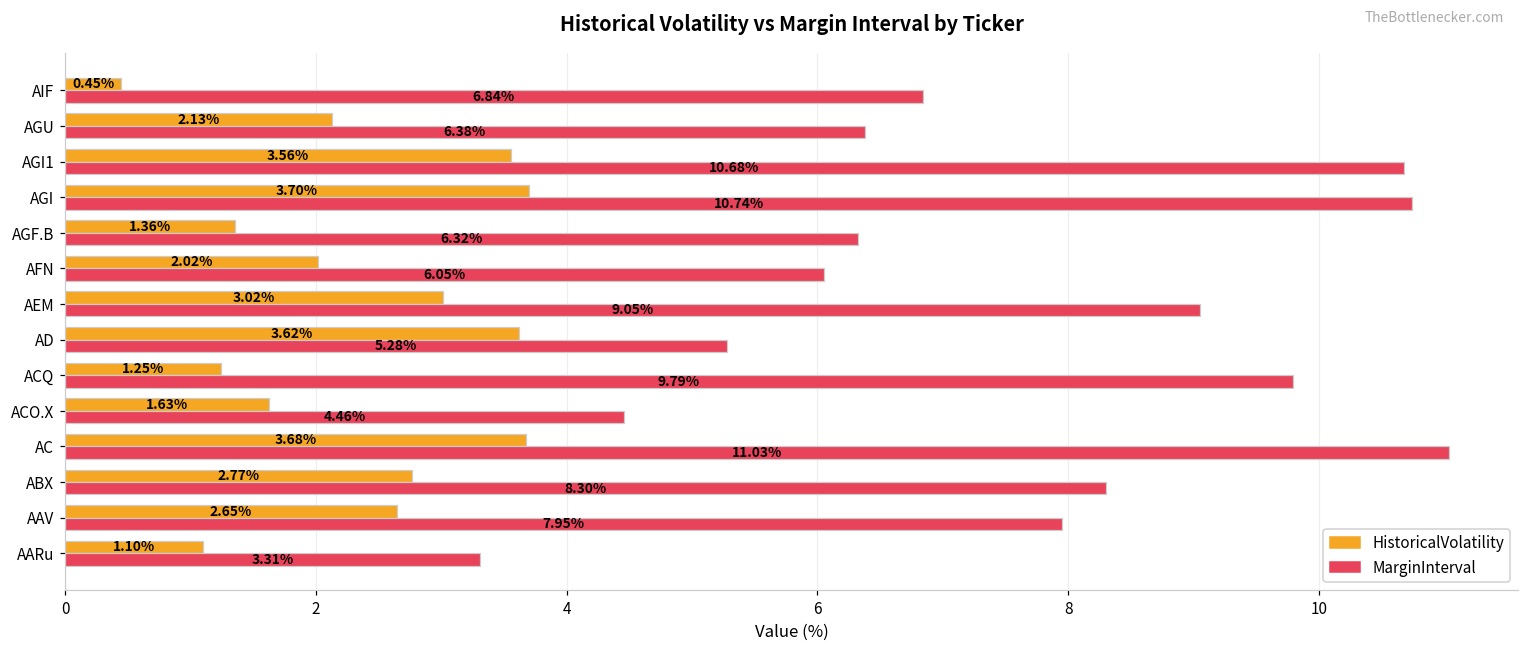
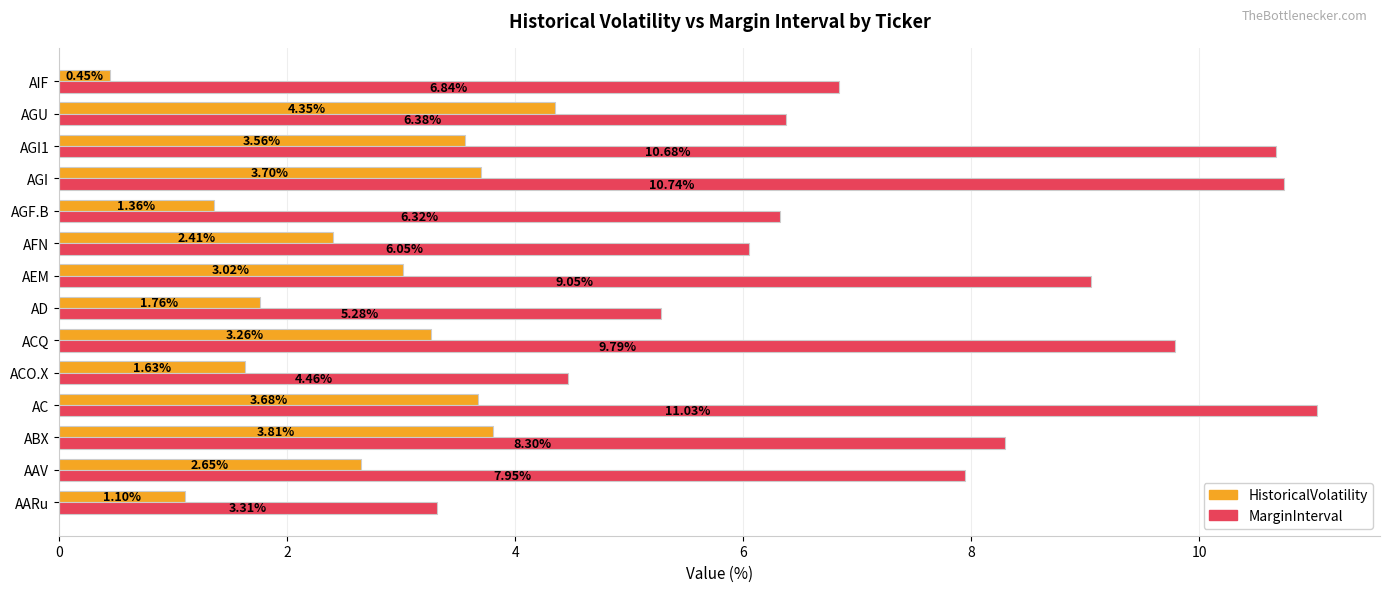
HistoricalVolatility, AGU: 2.13% -> 4.35%
HistoricalVolatility, AFN: 2.02% -> 2.41%
HistoricalVolatility, AD: 3.62% -> 1.76%
HistoricalVolatility, ACQ: 1.25% -> 3.26%
HistoricalVolatility, ABX: 2.77% -> 3.81%
